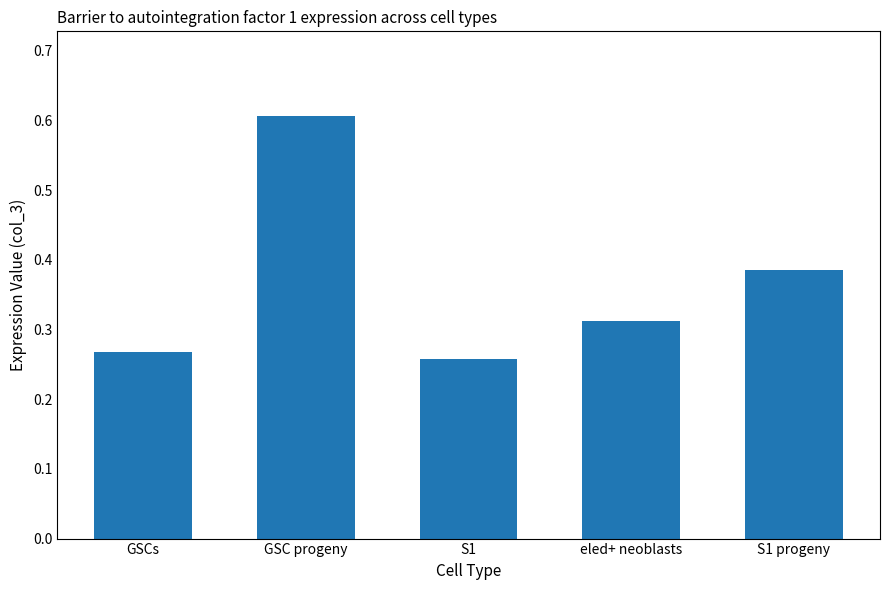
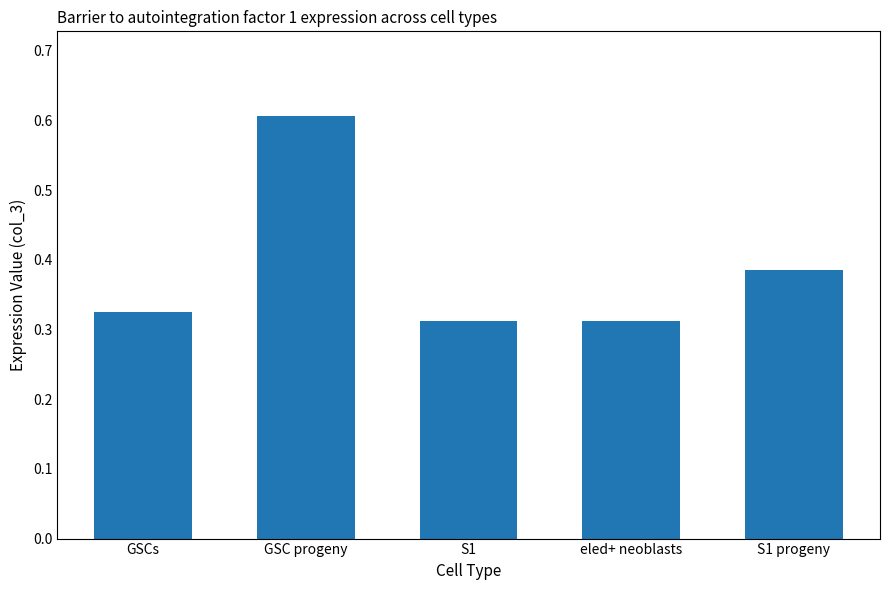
GSCs: 0.27 -> 0.33
S1: 0.26 -> 0.31
